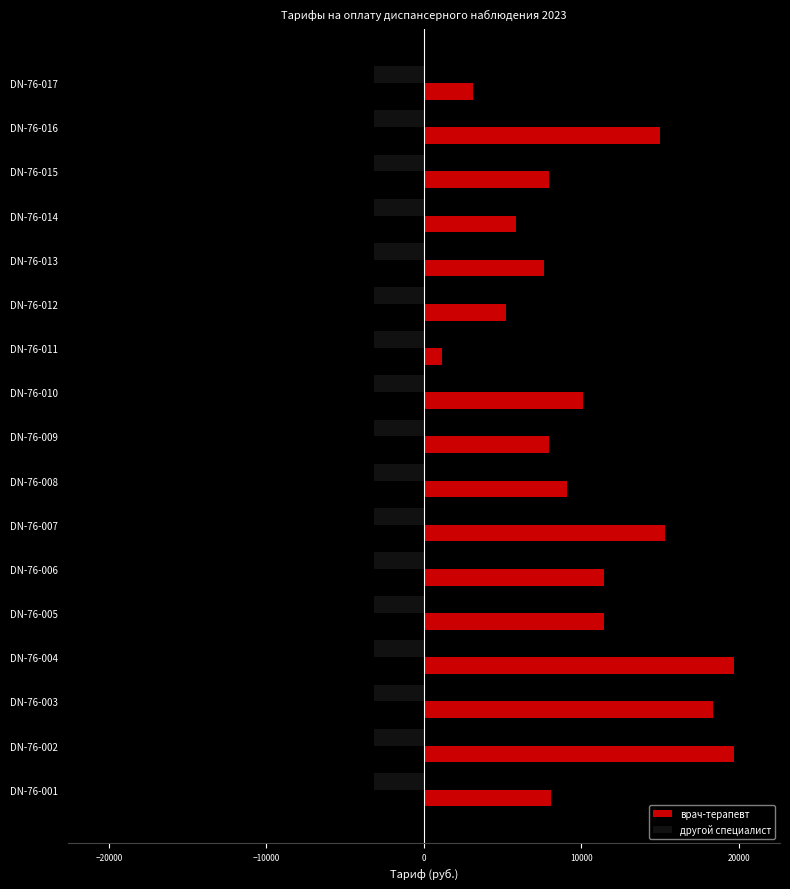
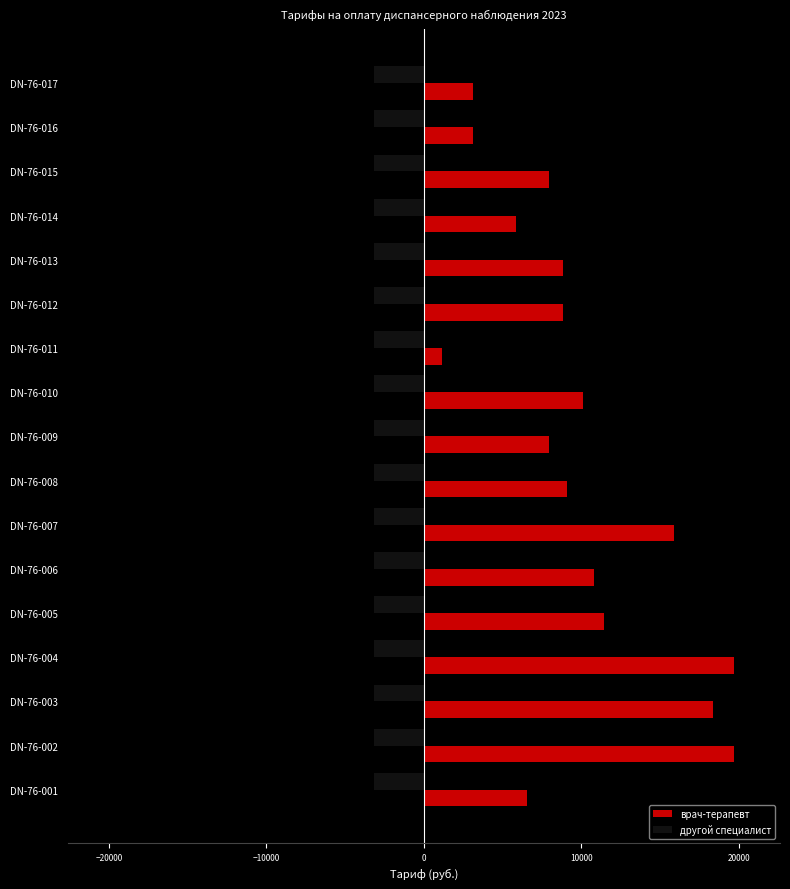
врач-терапевт, DN-76-016: 15000 -> 3100
врач-терапевт, DN-76-013: 7600 -> 8900
врач-терапевт, DN-76-012: 5200 -> 8900
врач-терапевт, DN-76-007: 15300 -> 15900
врач-терапевт, DN-76-006: 11400 -> 10800
врач-терапевт, DN-76-001: 8100 -> 6600
